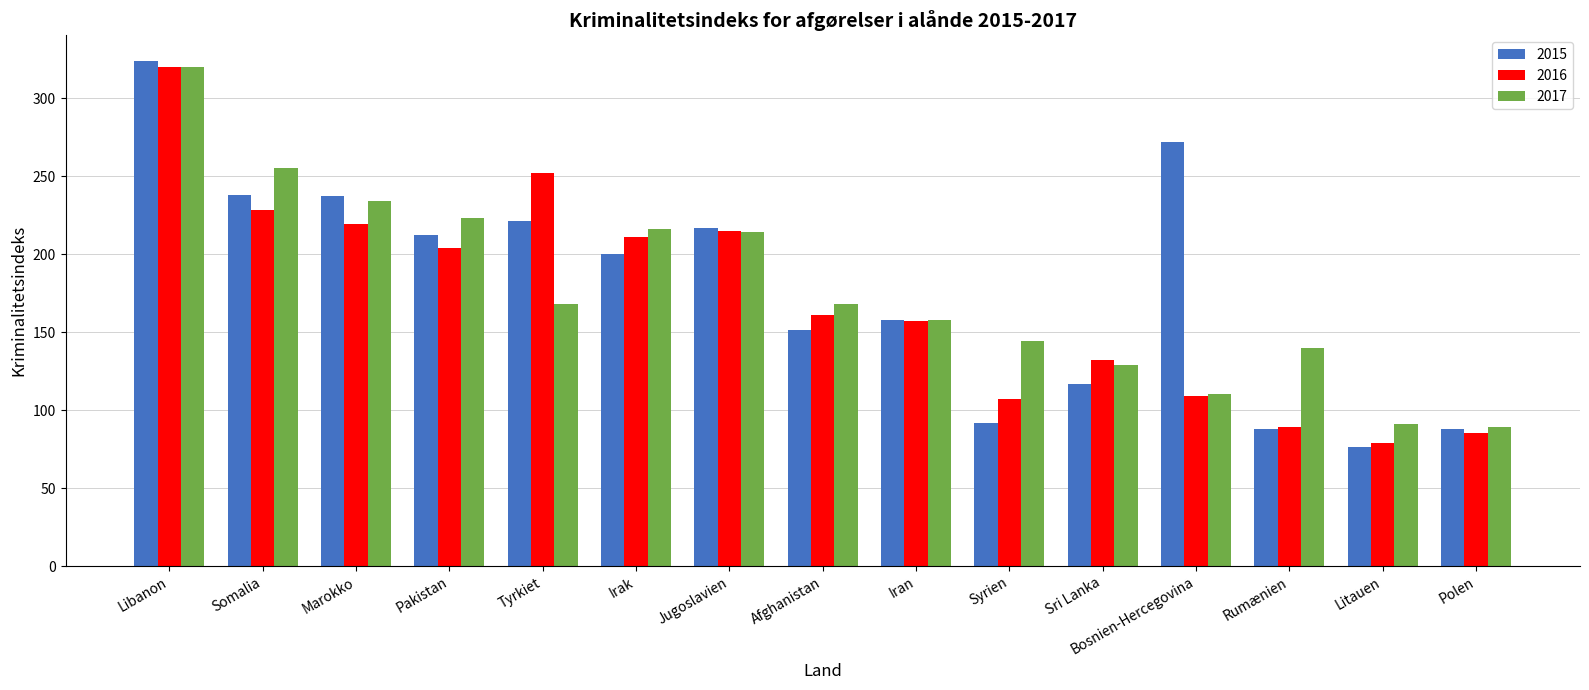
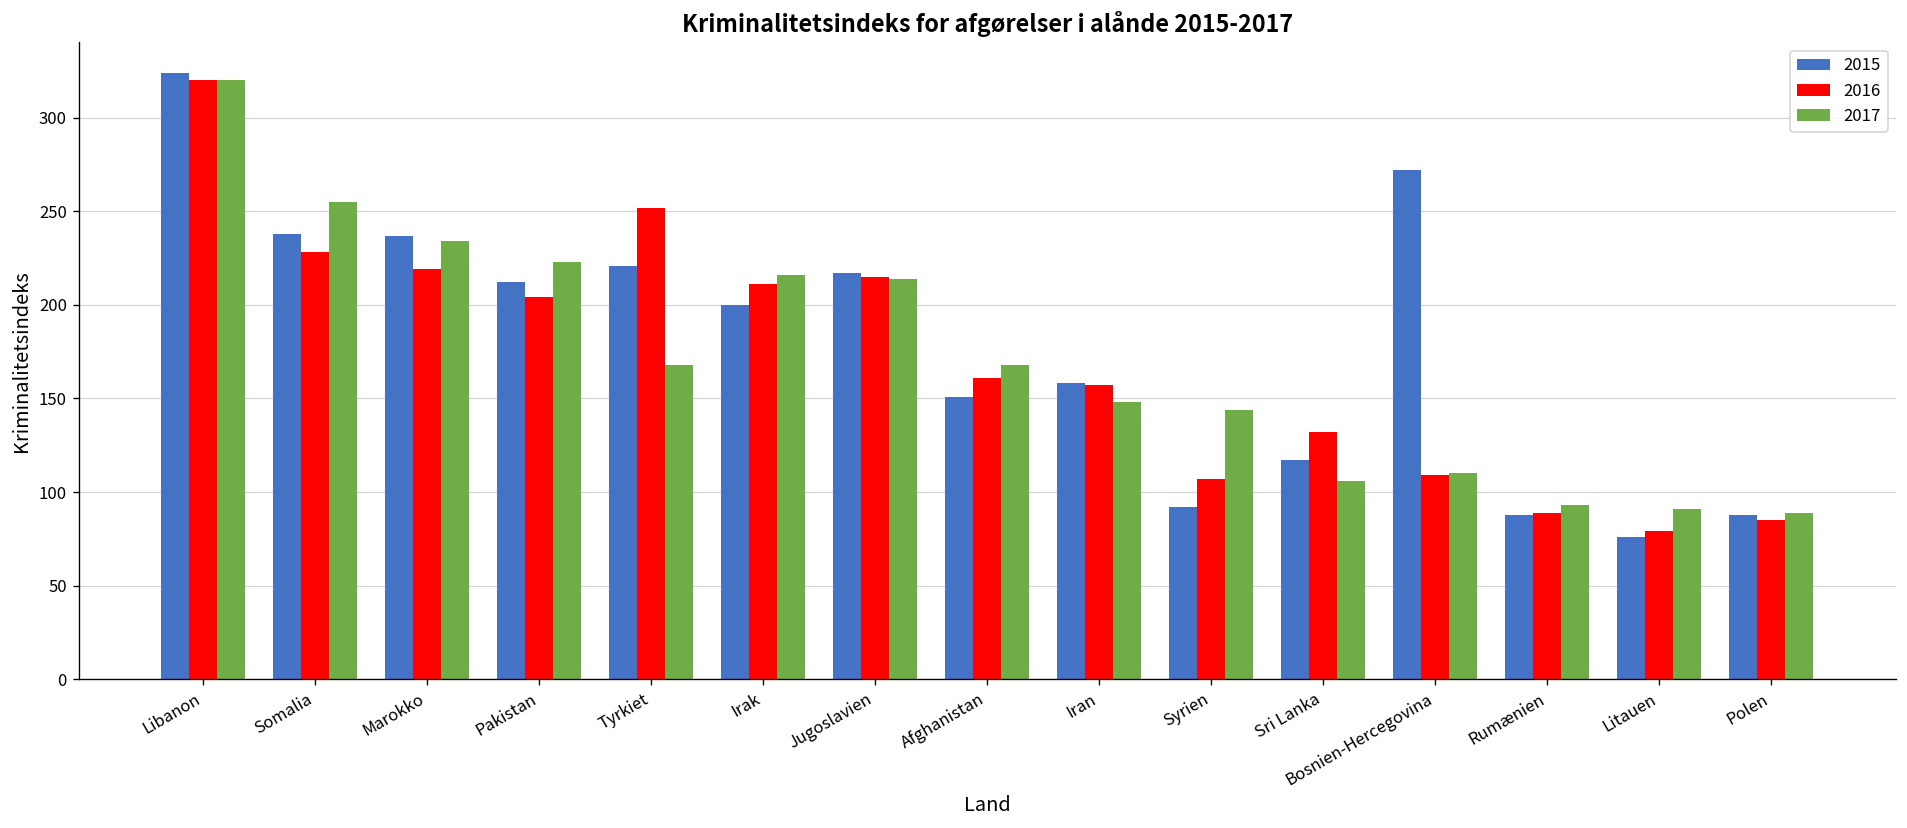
2017, Iran: 158 -> 148
2017, Sri Lanka: 129 -> 106
2017, Rumænien: 140 -> 93
